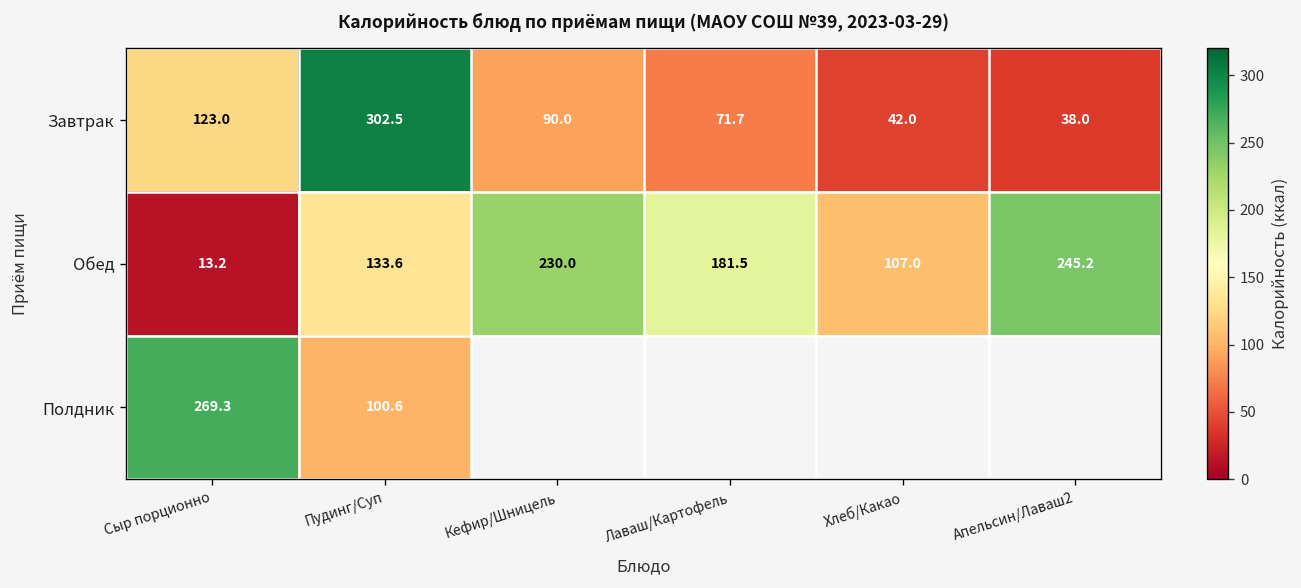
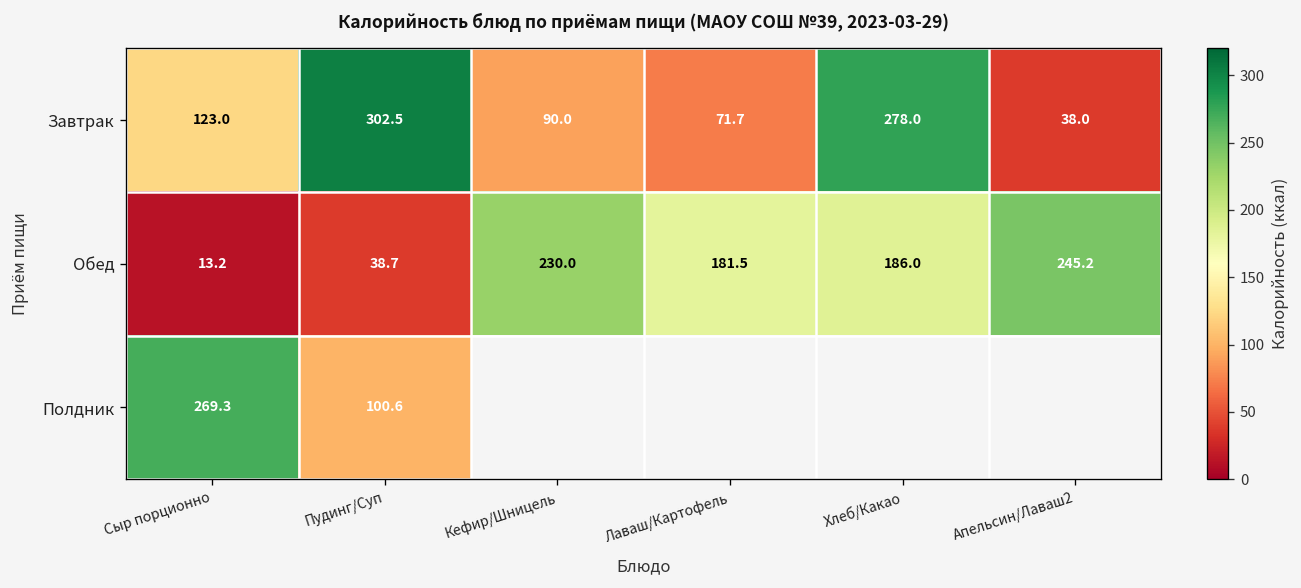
Завтрак, Хлеб/Какао: 42.0 -> 278.0
Обед, Пудинг/Суп: 133.6 -> 38.7
Обед, Хлеб/Какао: 107.0 -> 186.0
